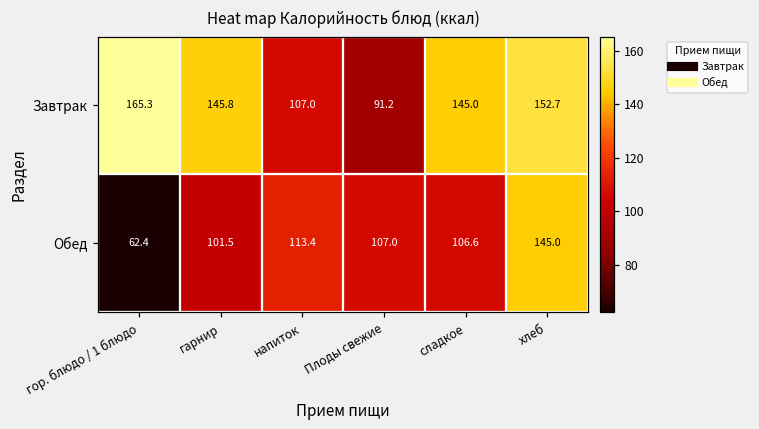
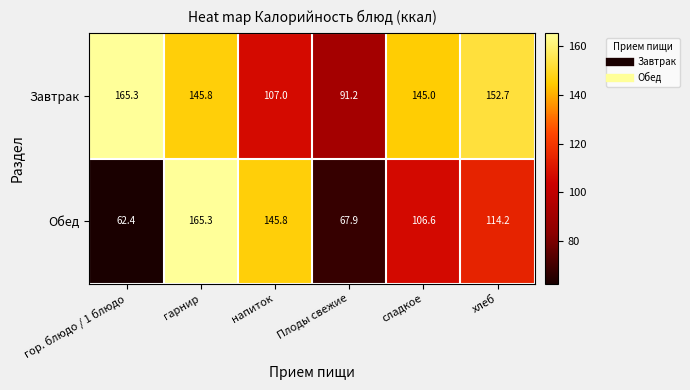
Обед, гарнир: 101.5 -> 165.3
Обед, напиток: 113.4 -> 145.8
Обед, Плоды свежие: 107.0 -> 67.9
Обед, хлеб: 145.0 -> 114.2
